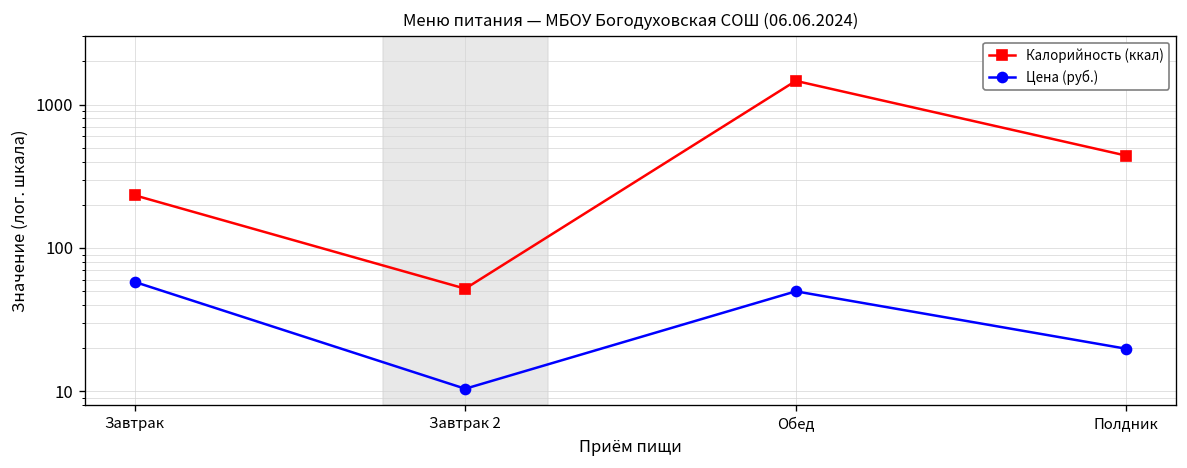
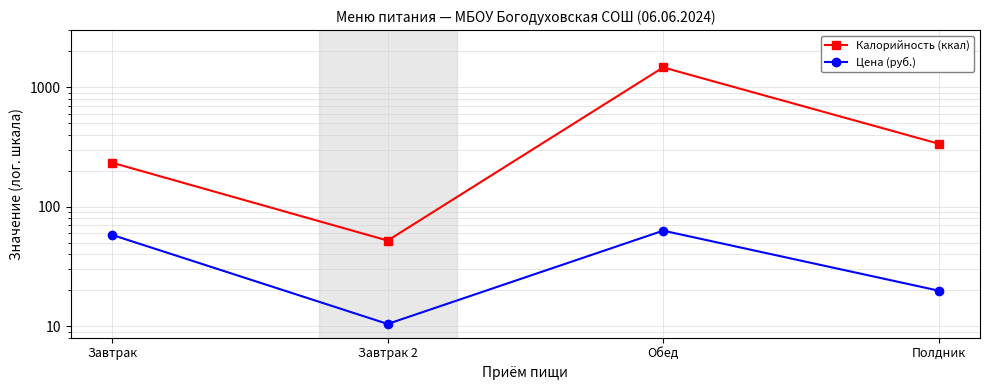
Цена (руб.), Обед: 50 -> 60
Калорийность (ккал), Полдник: 440 -> 340
